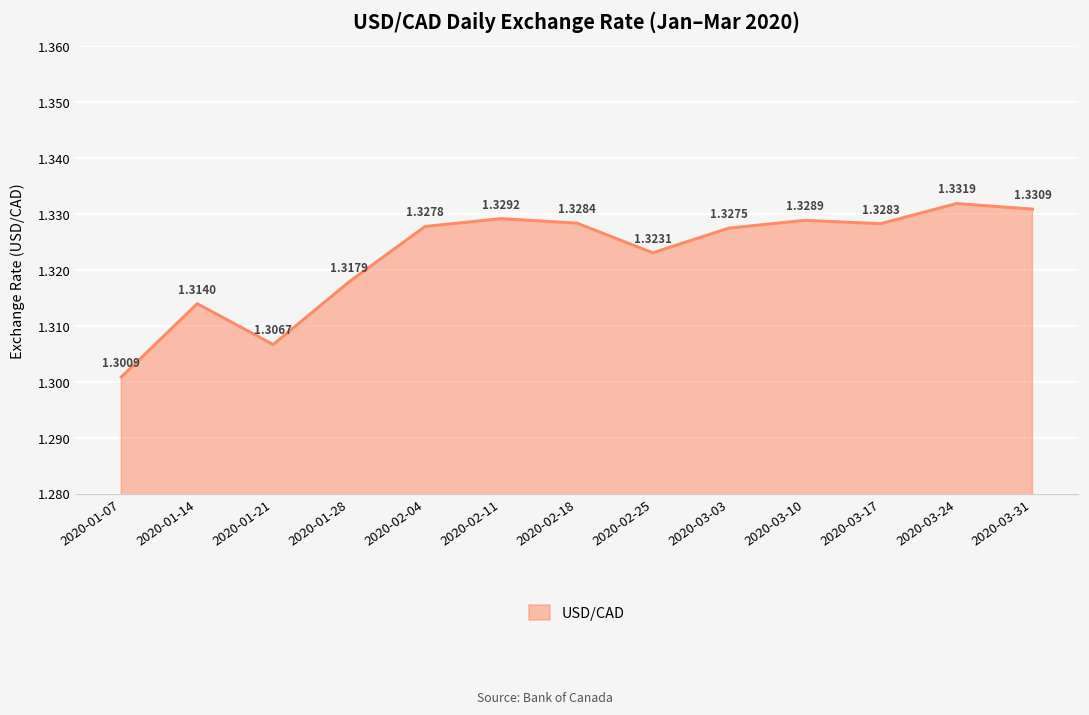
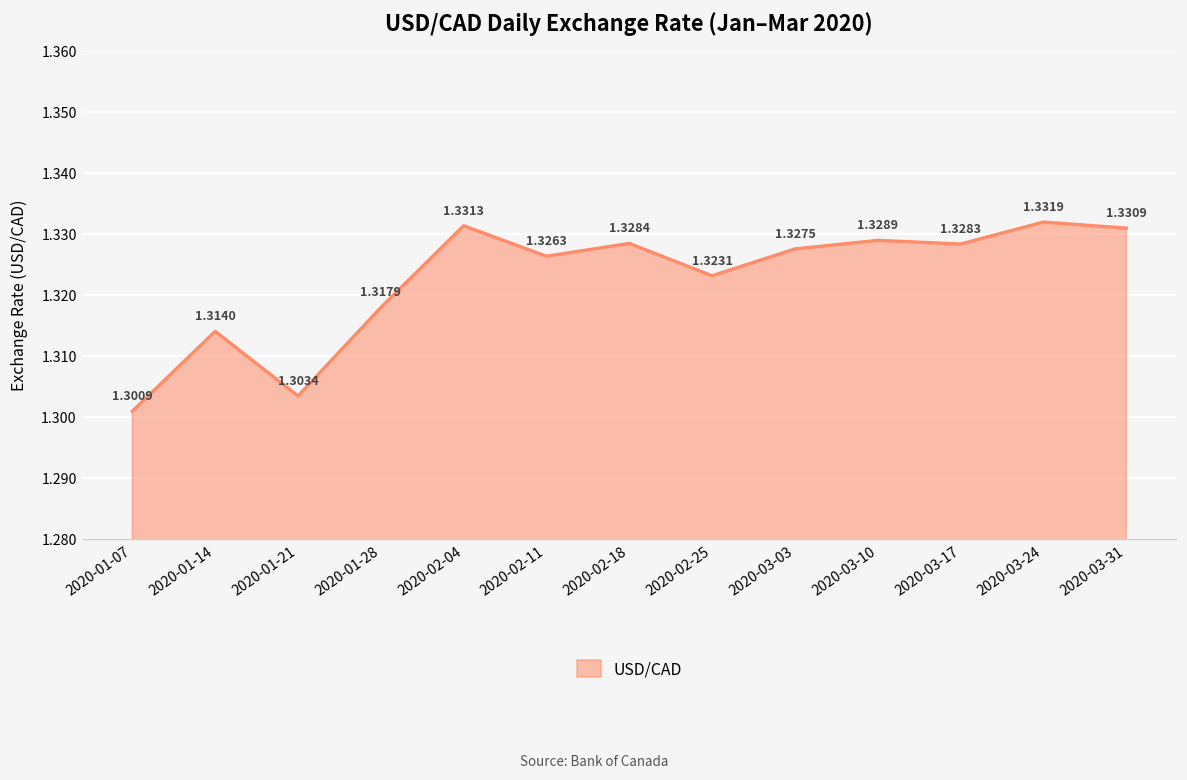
2020-01-21: 1.3067 -> 1.3034
2020-02-04: 1.3278 -> 1.3313
2020-02-11: 1.3292 -> 1.3263
